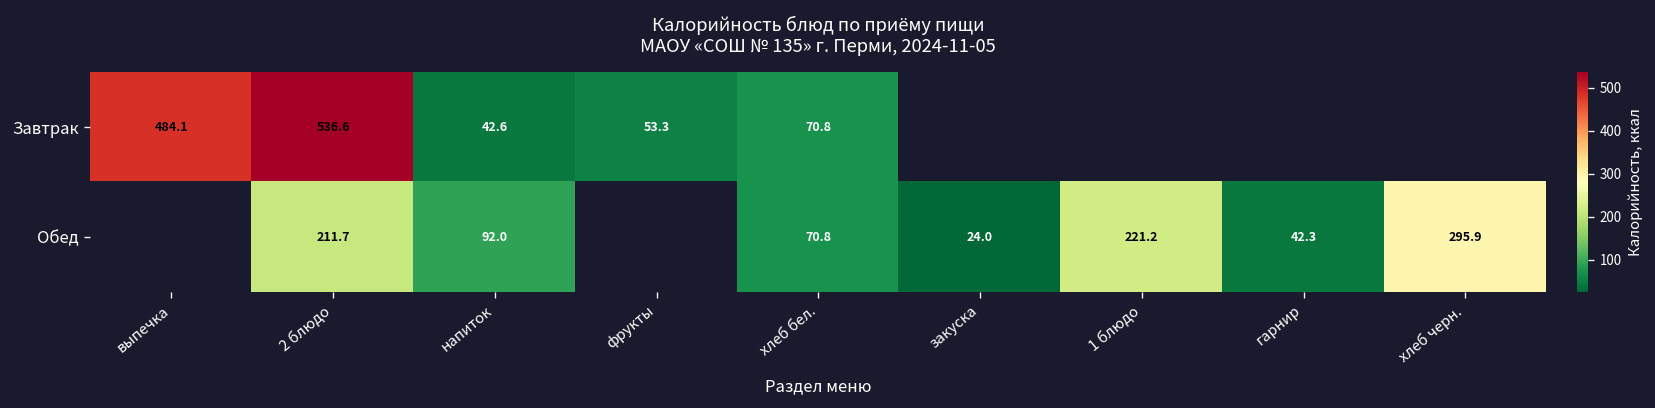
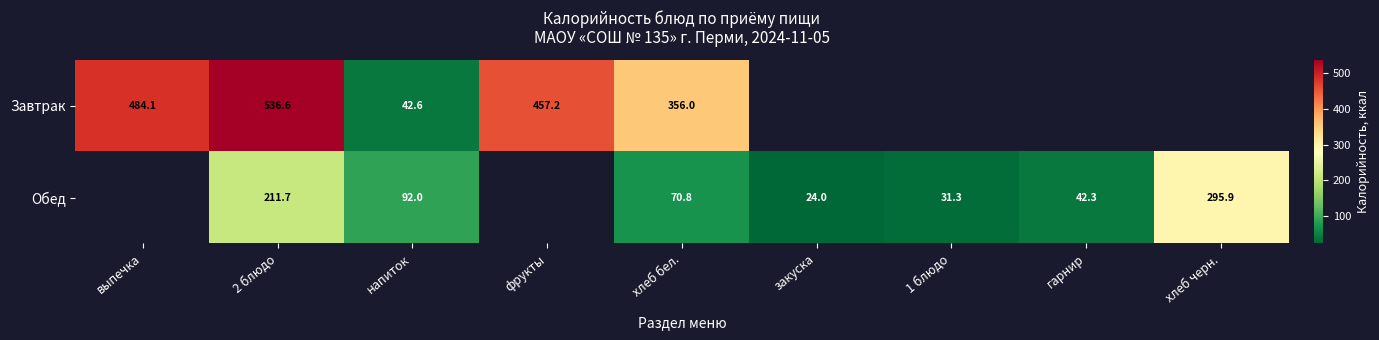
Завтрак, фрукты: 53.3 -> 457.2
Завтрак, хлеб бел.: 70.8 -> 356.0
Обед, 1 блюдо: 221.2 -> 31.3
